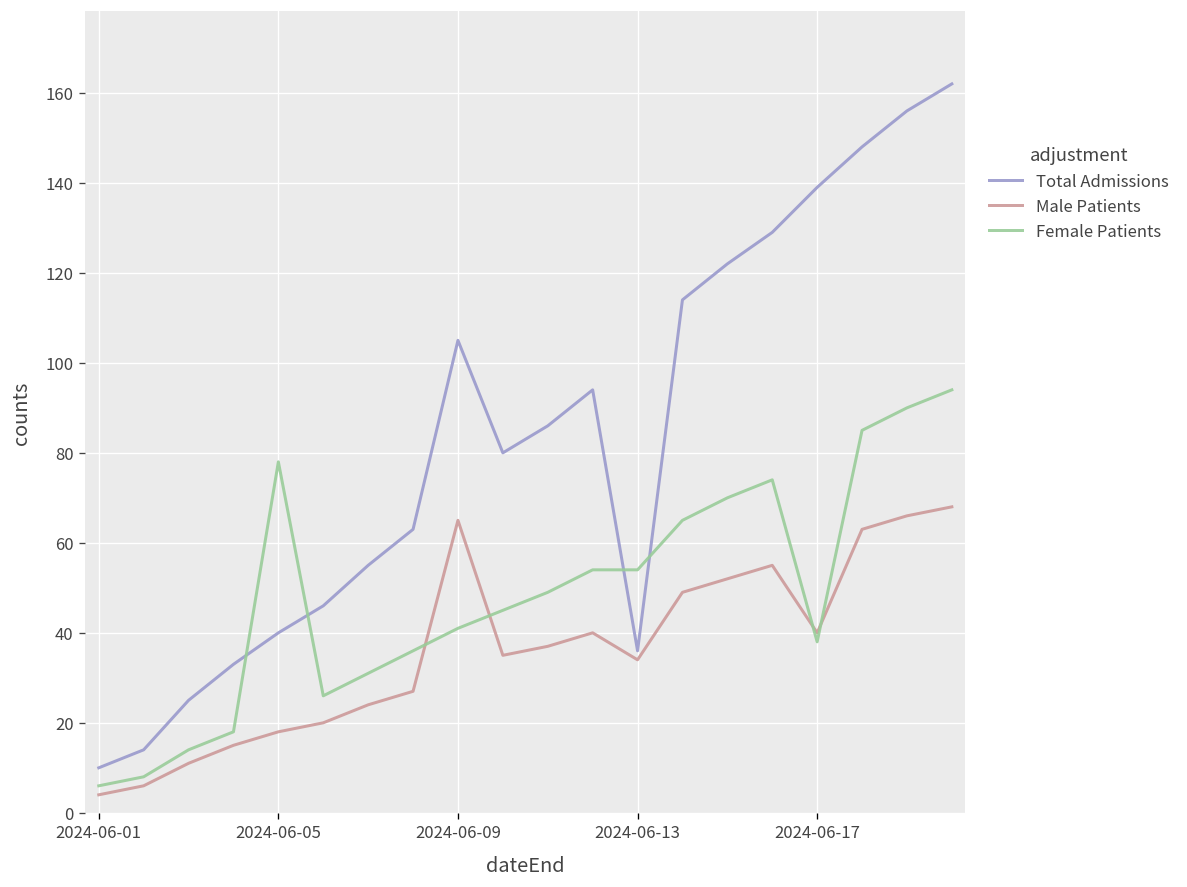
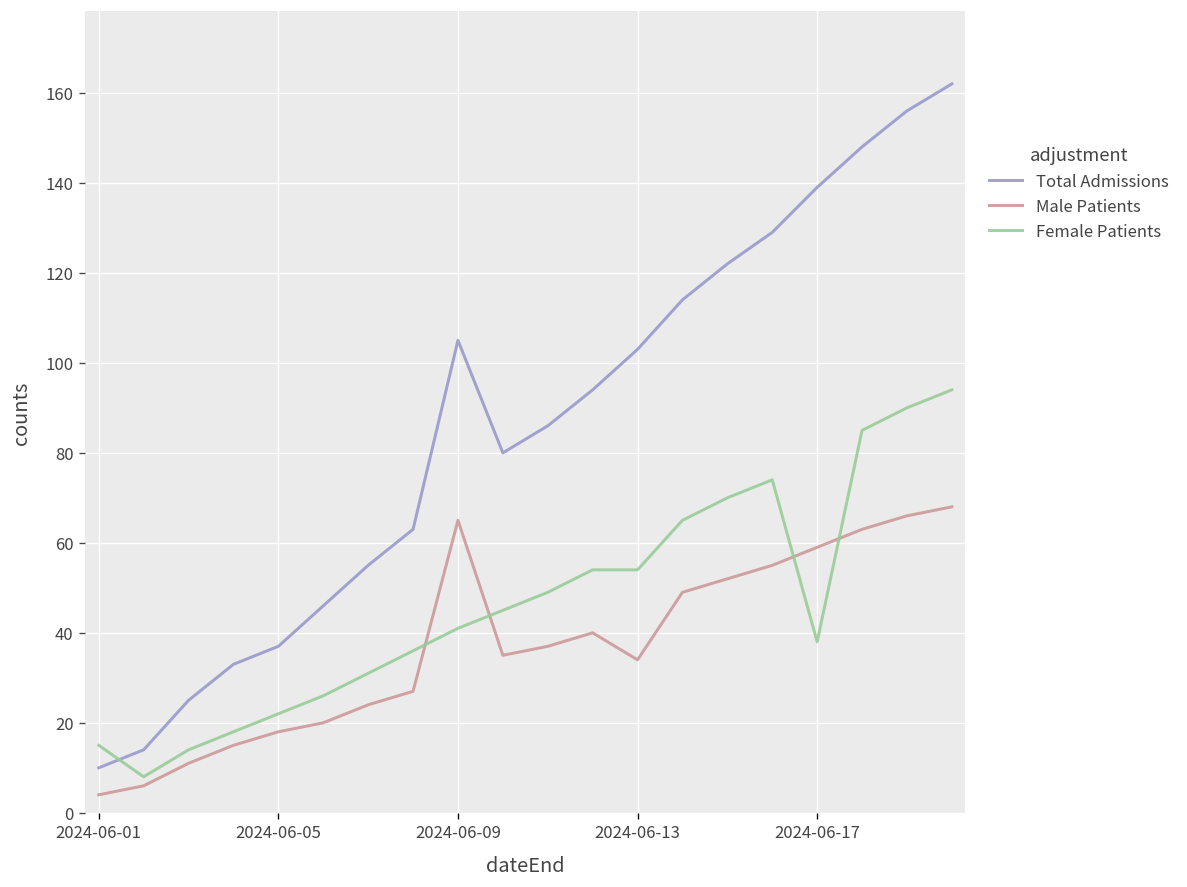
Female Patients, 2024-06-01: 6 -> 15
Total Admissions, 2024-06-05: 40 -> 37
Female Patients, 2024-06-05: 78 -> 22
Total Admissions, 2024-06-13: 36 -> 103
Male Patients, 2024-06-17: 40 -> 59
